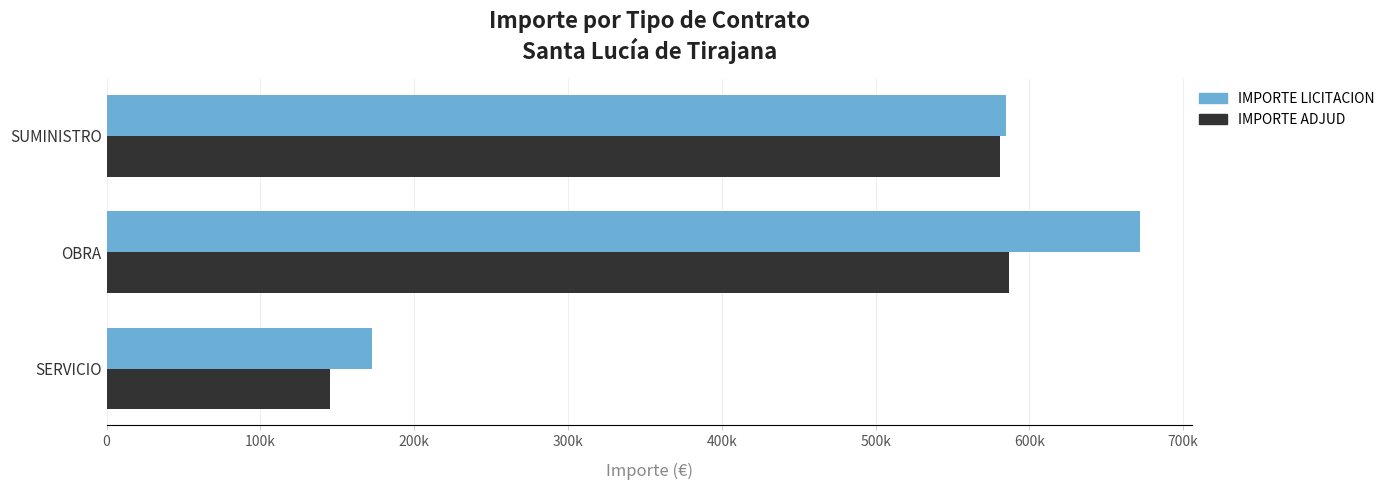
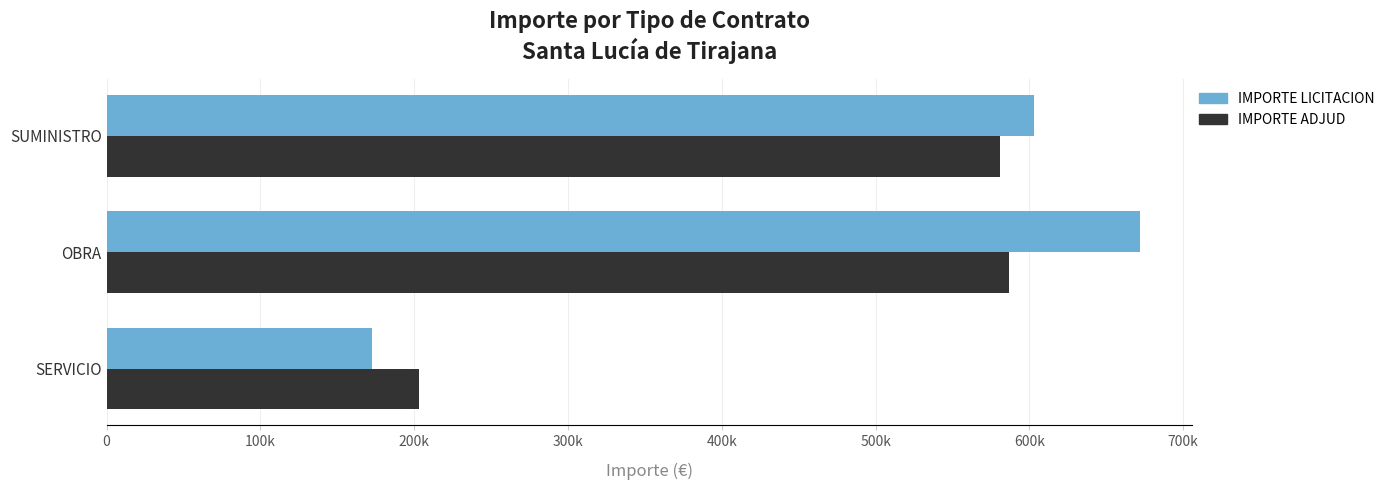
IMPORTE LICITACION, SUMINISTRO: 585000 -> 603000
IMPORTE ADJUD, SERVICIO: 145000 -> 203000
